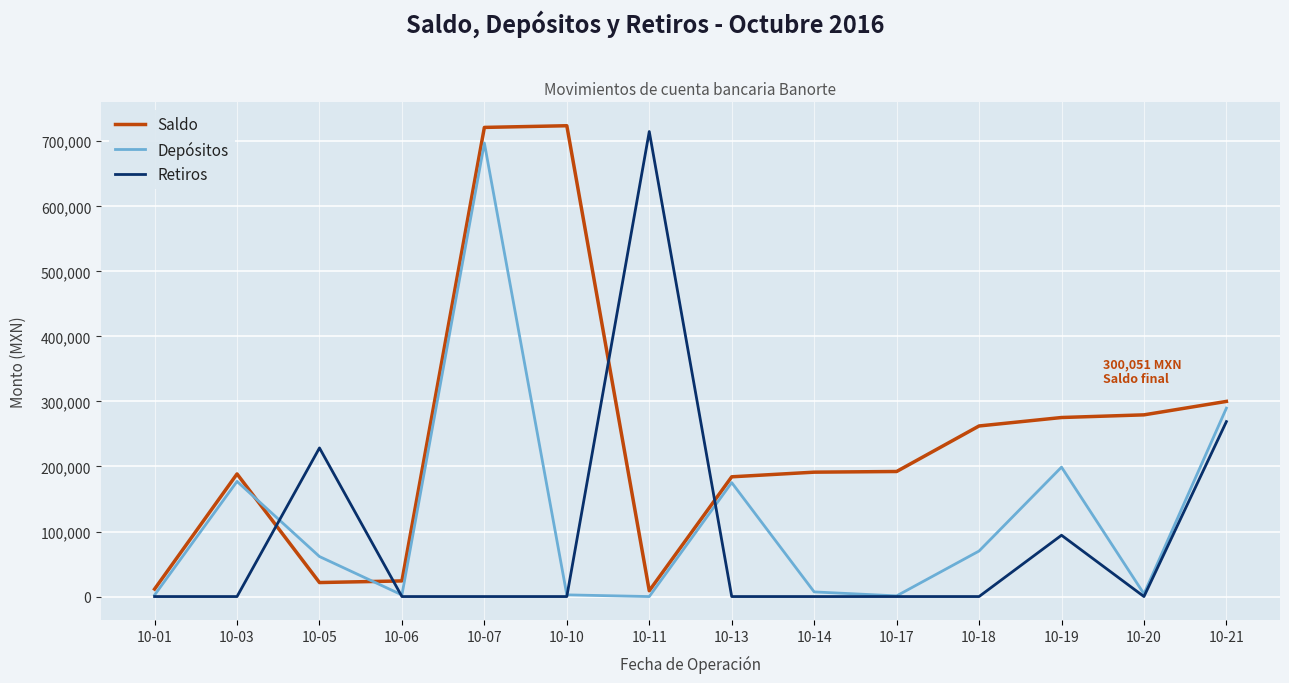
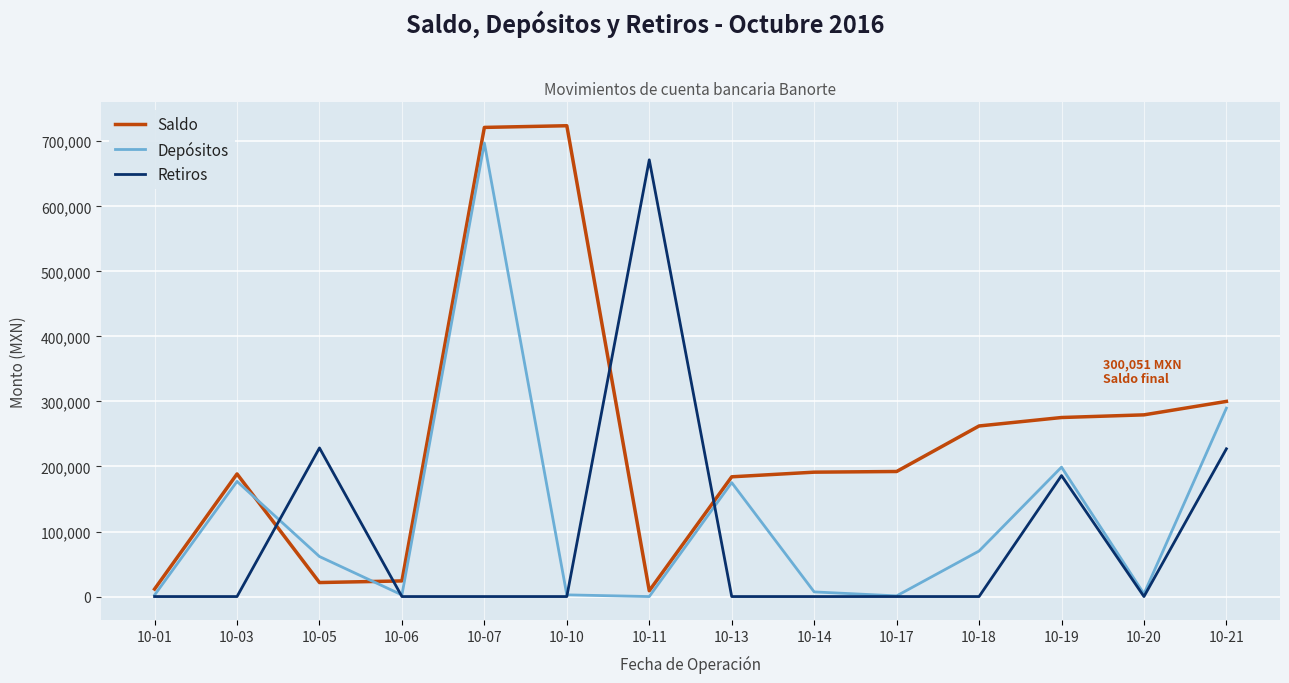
Retiros, 10-11: 720,000 -> 670,000
Retiros, 10-19: 90,000 -> 190,000
Retiros, 10-21: 270,000 -> 230,000
